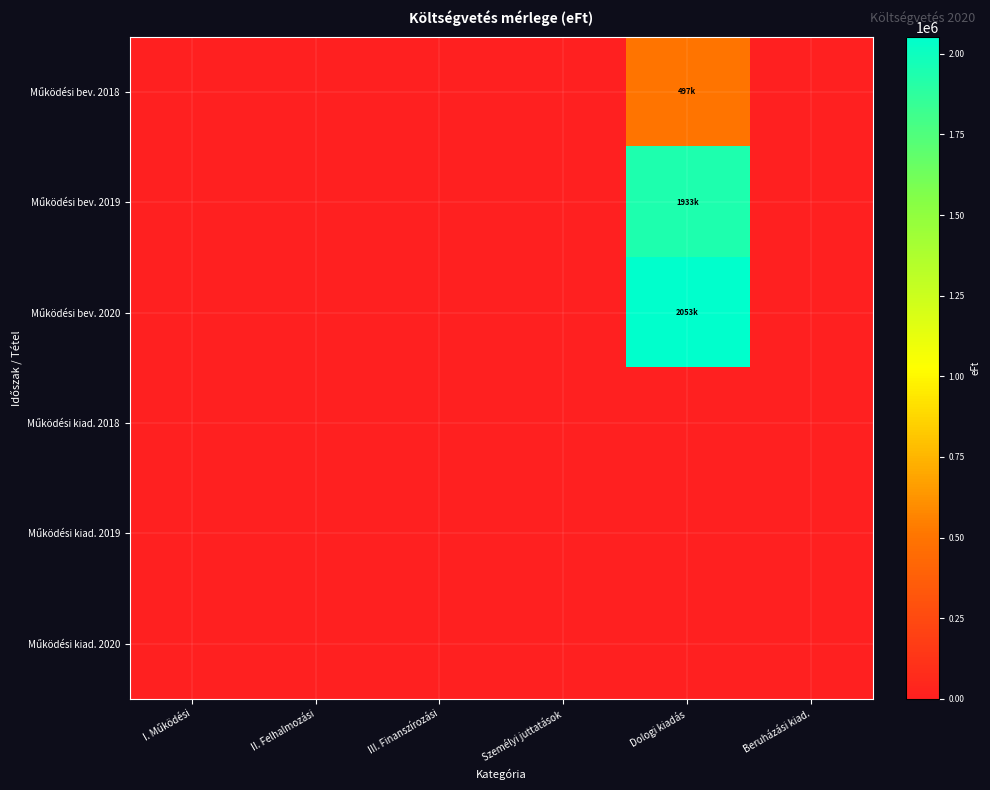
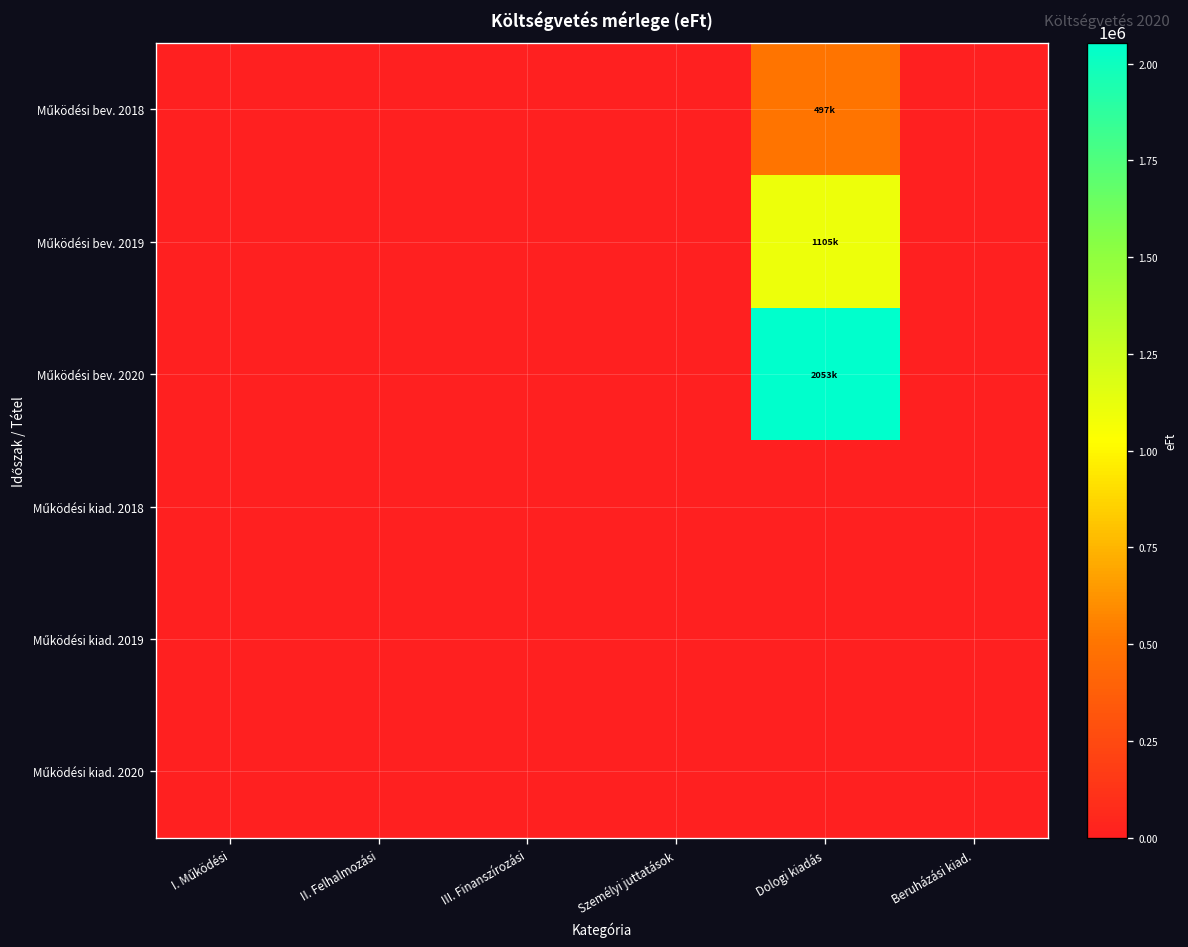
Működési bev. 2019, Dologi kiadás: 1933k -> 1105k
